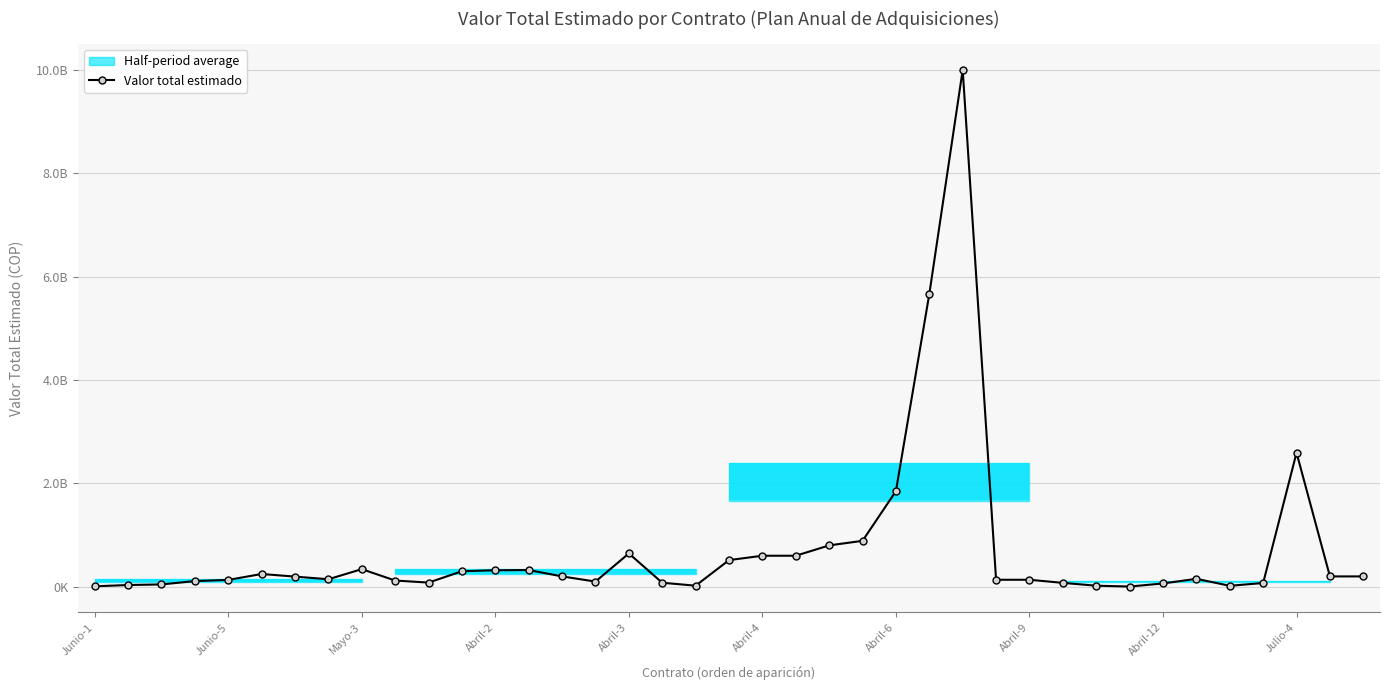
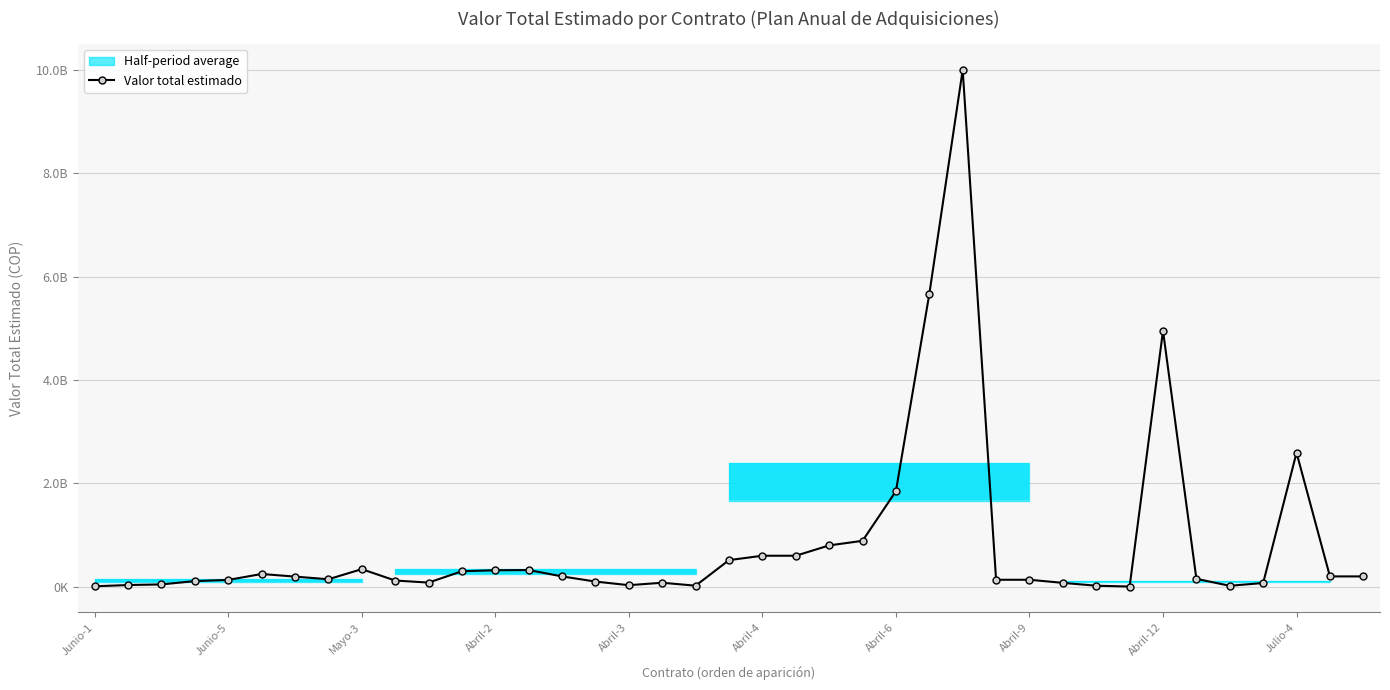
Valor total estimado, Abril-3: 600000000 -> 0
Valor total estimado, Abril-12: 100000000 -> 5000000000
